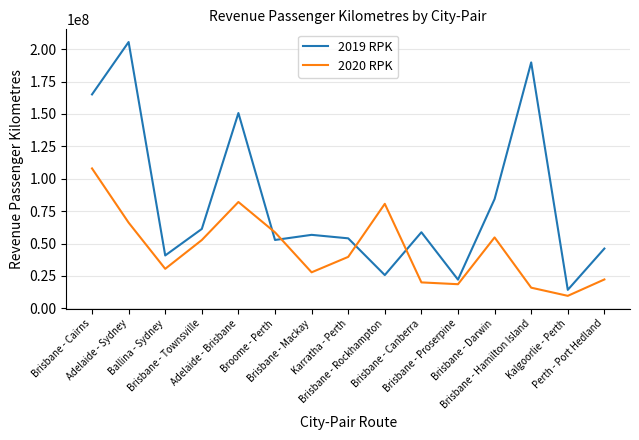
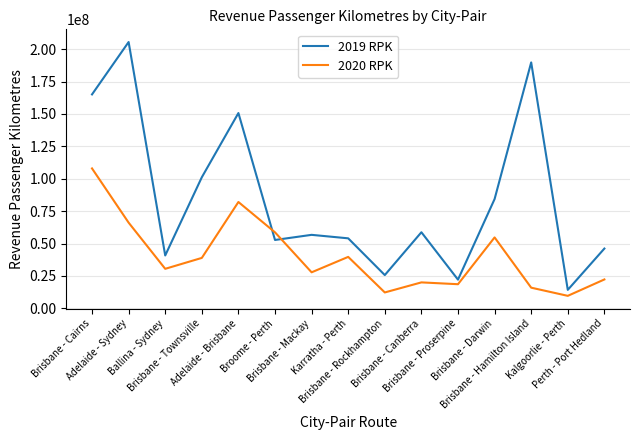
2019 RPK, Brisbane - Townsville: 61000000 -> 101000000
2020 RPK, Brisbane - Townsville: 53000000 -> 39000000
2020 RPK, Brisbane - Rockhampton: 81000000 -> 12000000
